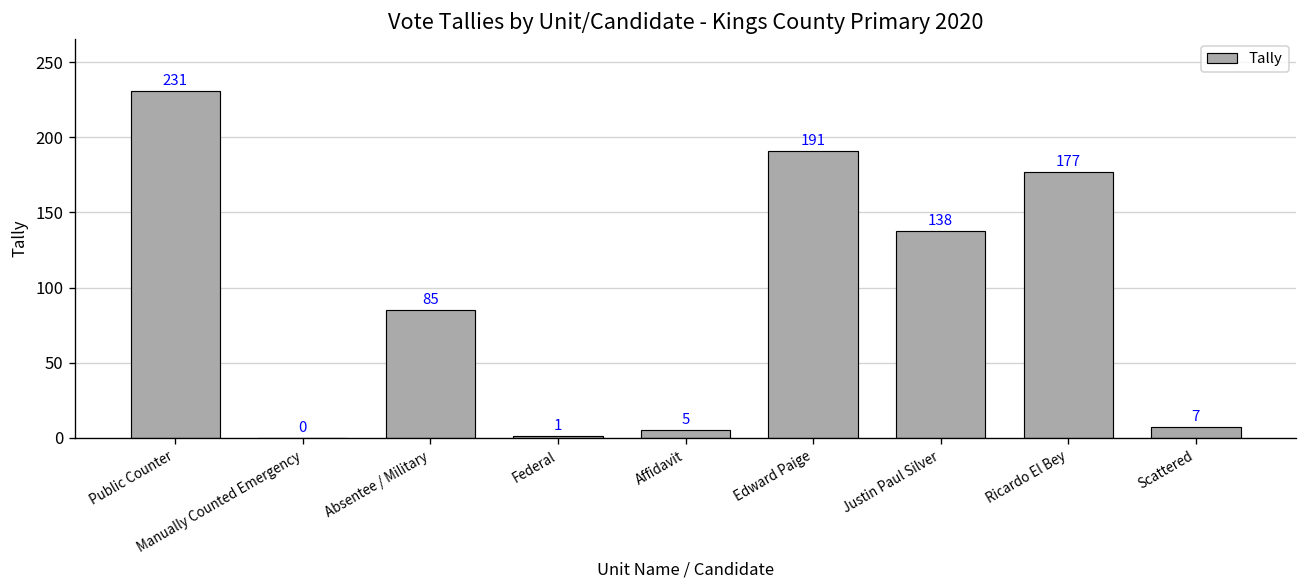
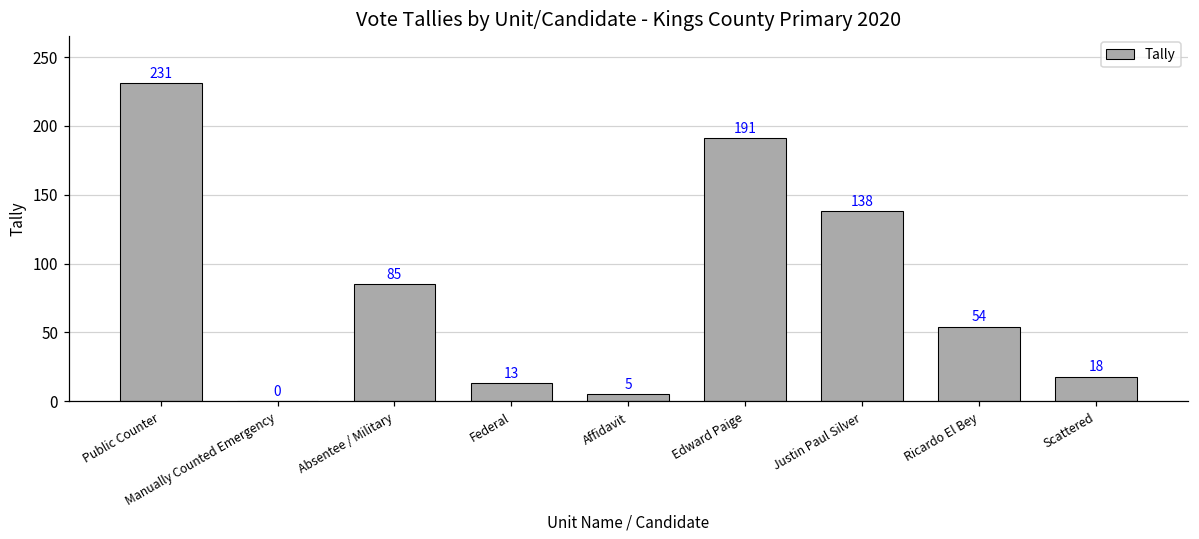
Federal: 1 -> 13
Ricardo El Bey: 177 -> 54
Scattered: 7 -> 18
